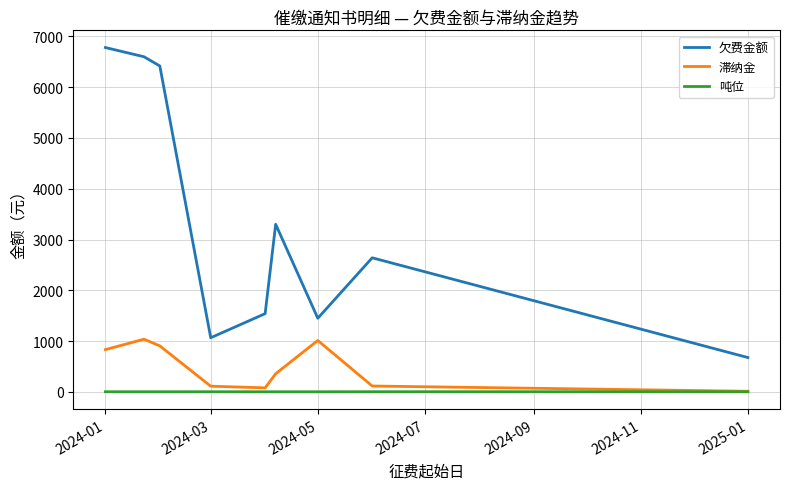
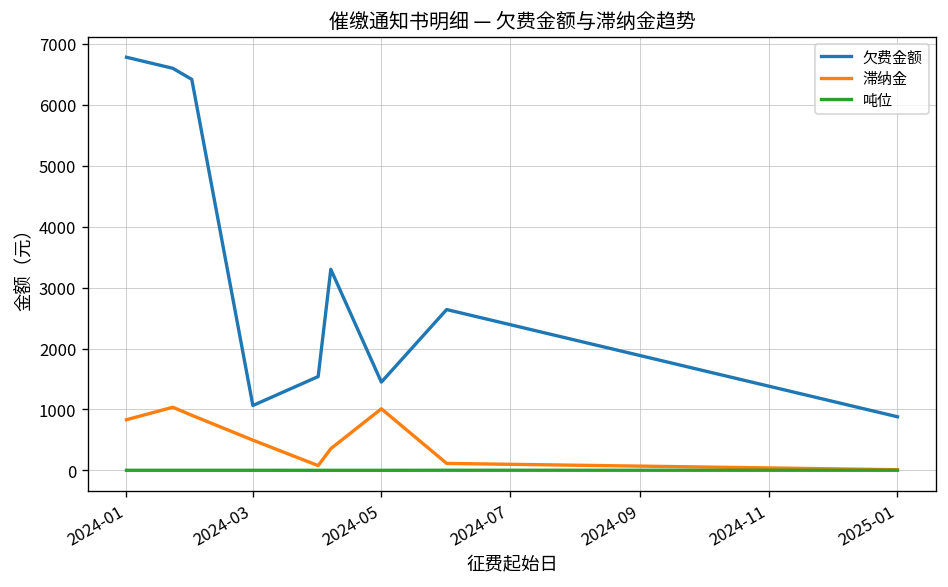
滞纳金, 2024-03: 100 -> 500
欠费金额, 2025-01: 700 -> 900
